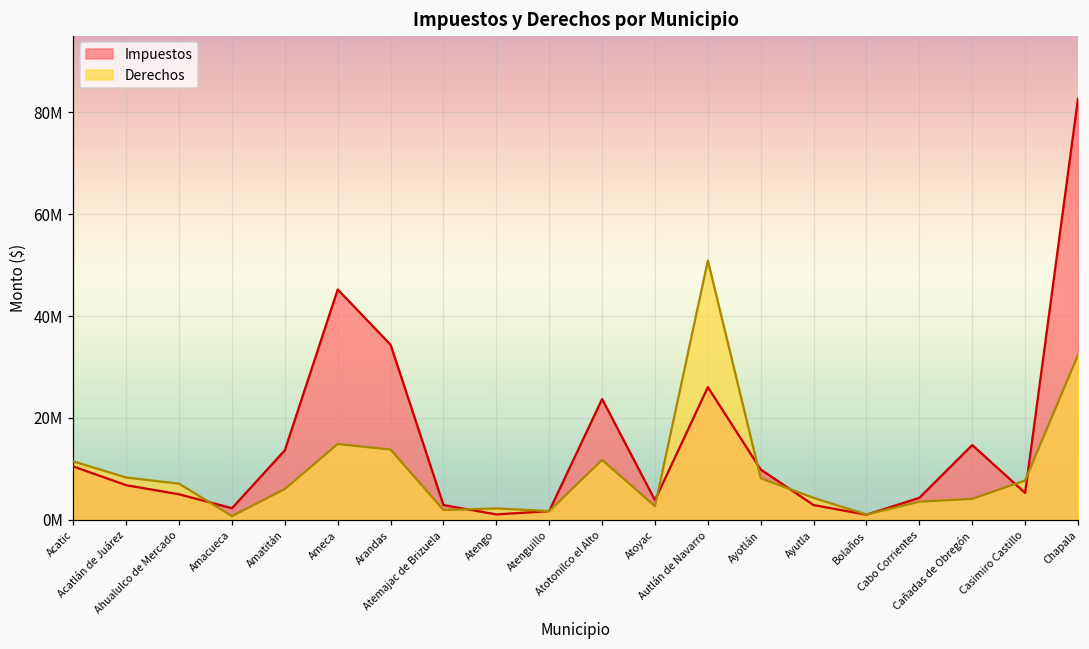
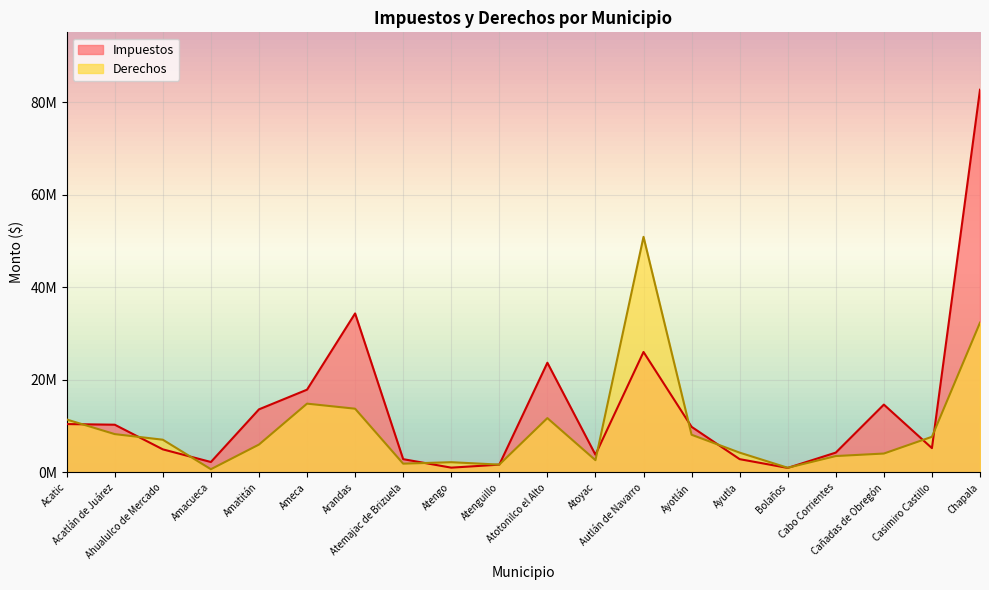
Impuestos, Acatlán de Juárez: 7000000 -> 10000000
Impuestos, Ameca: 45000000 -> 18000000
